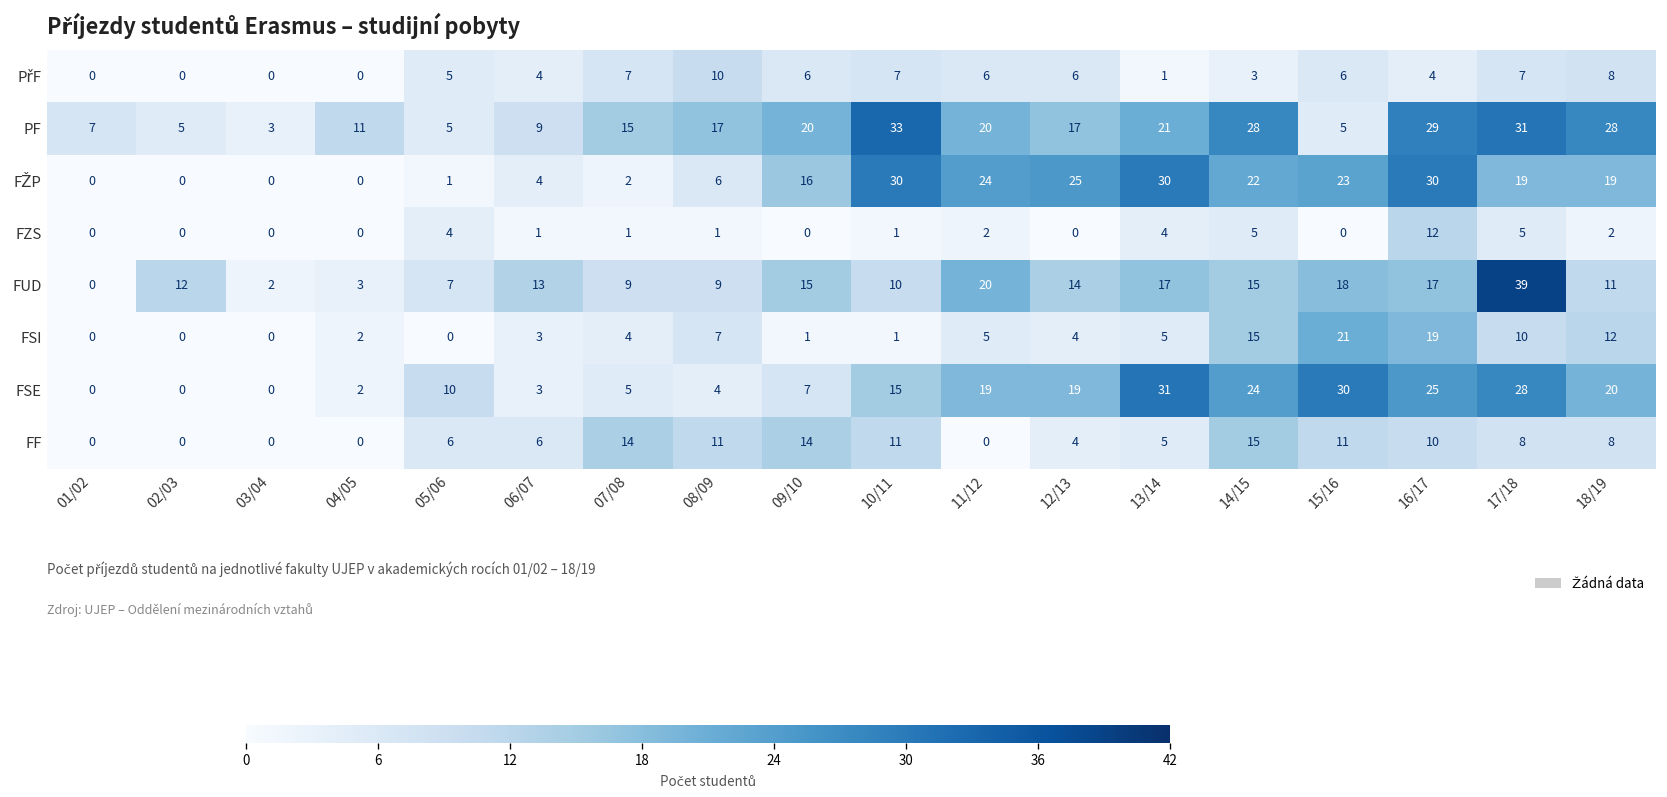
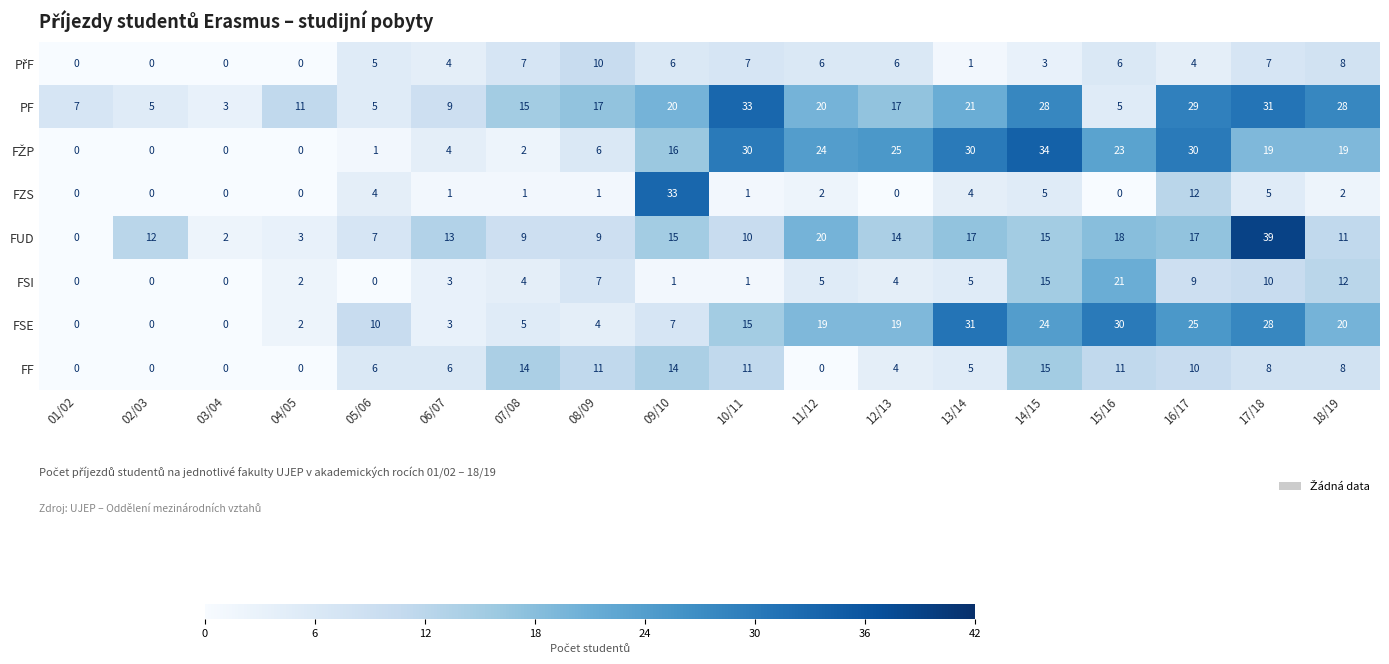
FŽP, 14/15: 22 -> 34
FZS, 09/10: 0 -> 33
FSI, 16/17: 19 -> 9
